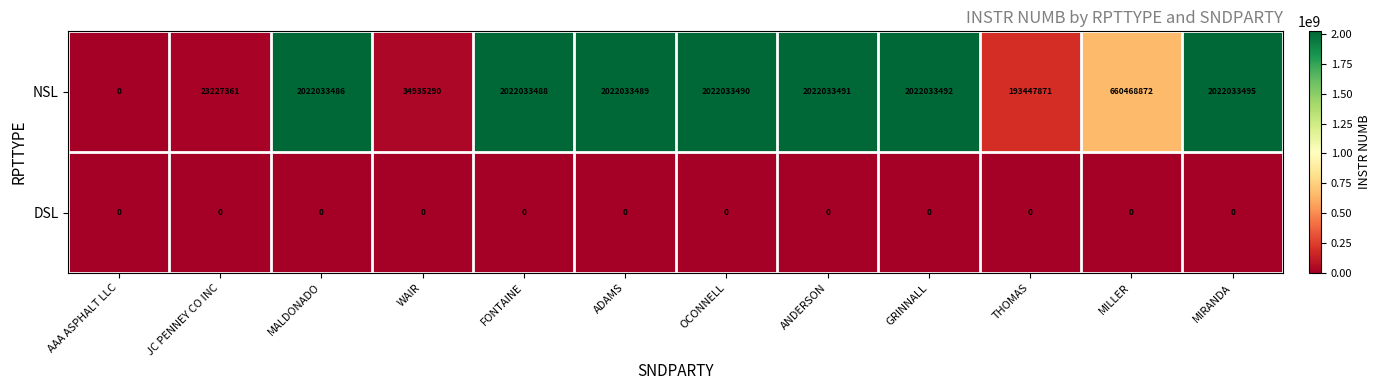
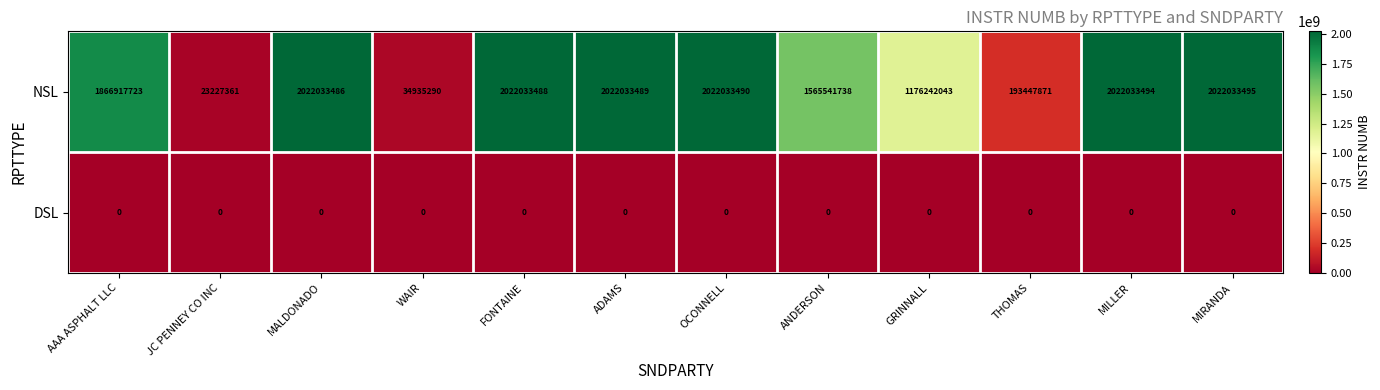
NSL, AAA ASPHALT LLC: 0 -> 1866917723
NSL, ANDERSON: 2022033491 -> 1565541738
NSL, GRINNALL: 2022033492 -> 1176242043
NSL, MILLER: 660468872 -> 2022033494
